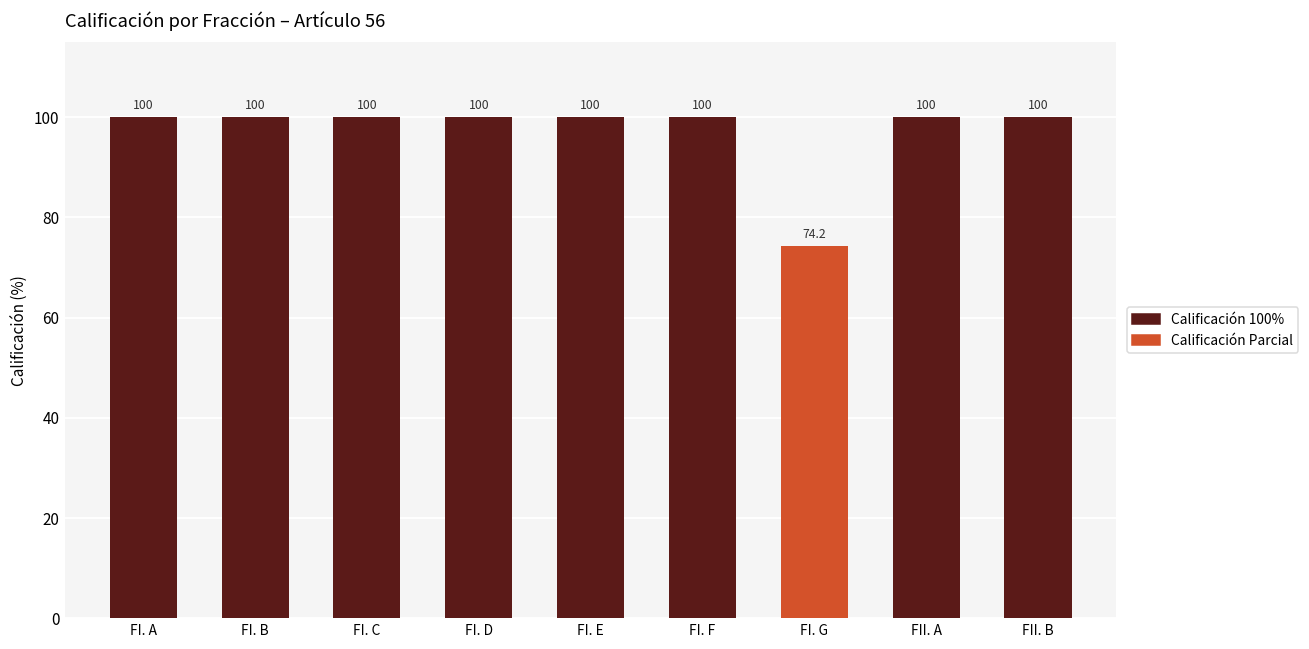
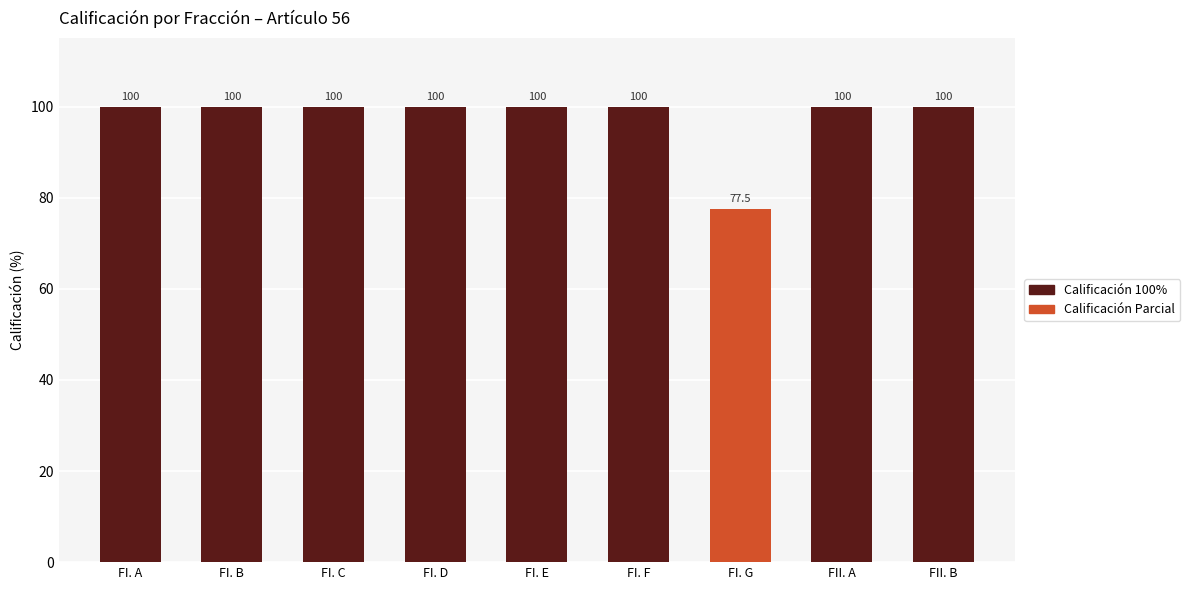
FI. G: 74.2 -> 77.5
